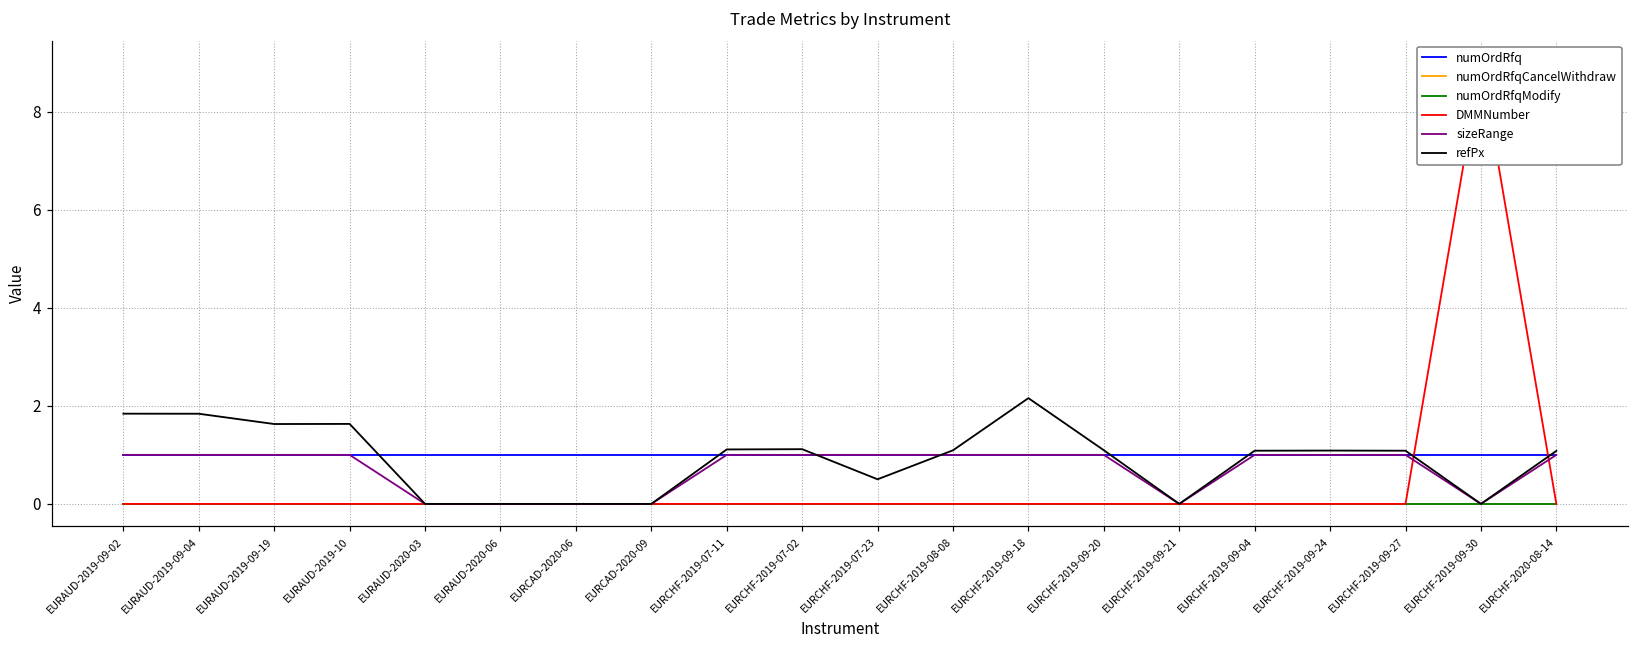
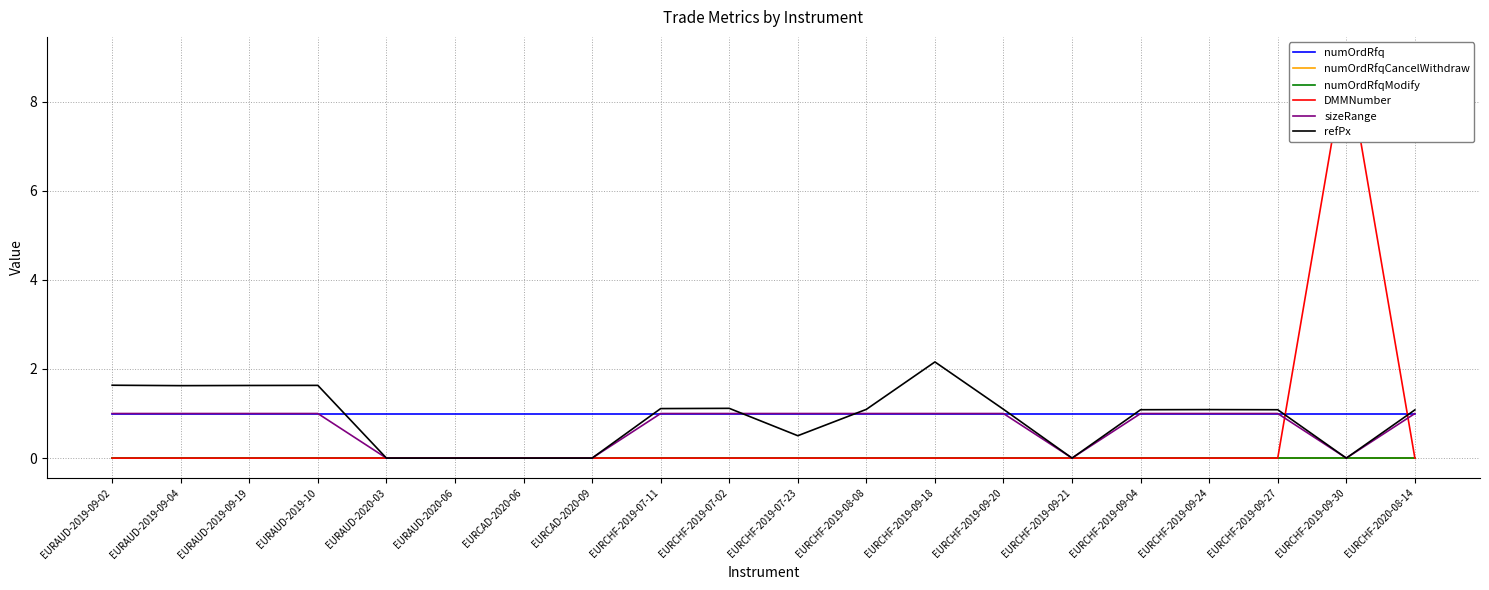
refPx, EURAUD-2019-09-02: 1.8 -> 1.6
refPx, EURAUD-2019-09-04: 1.8 -> 1.6
